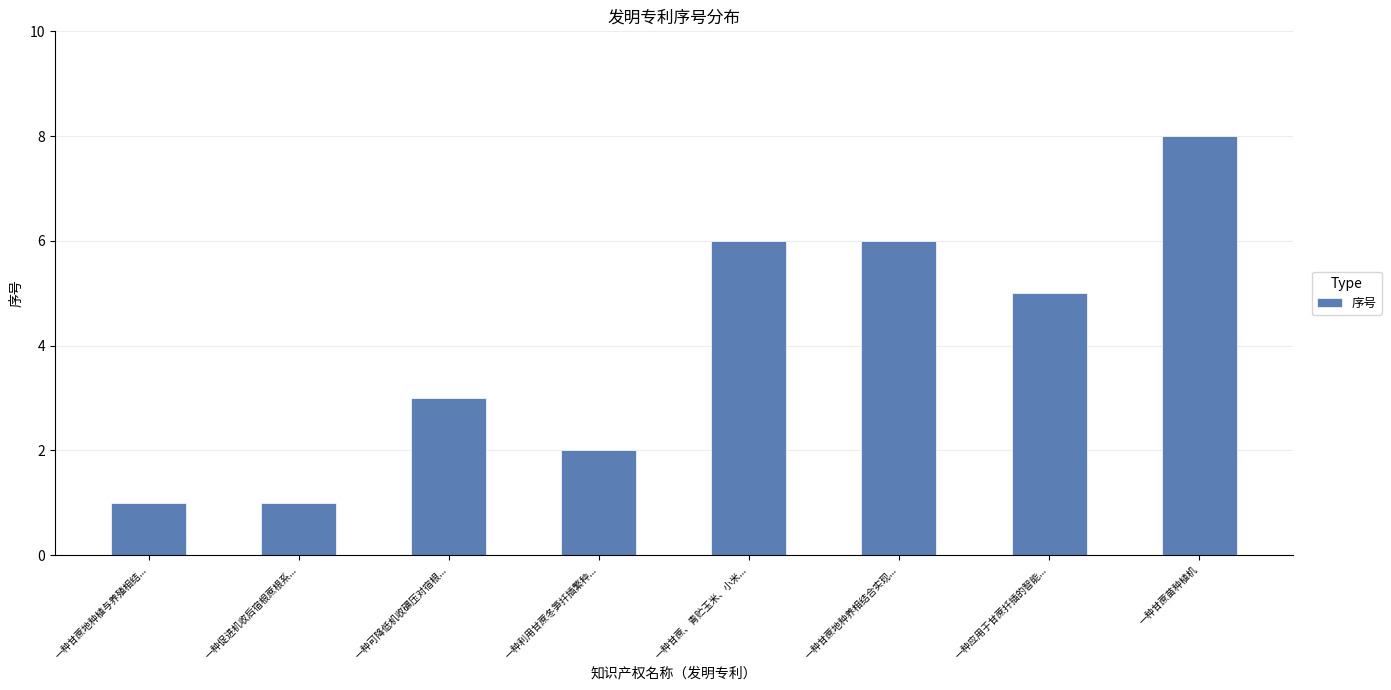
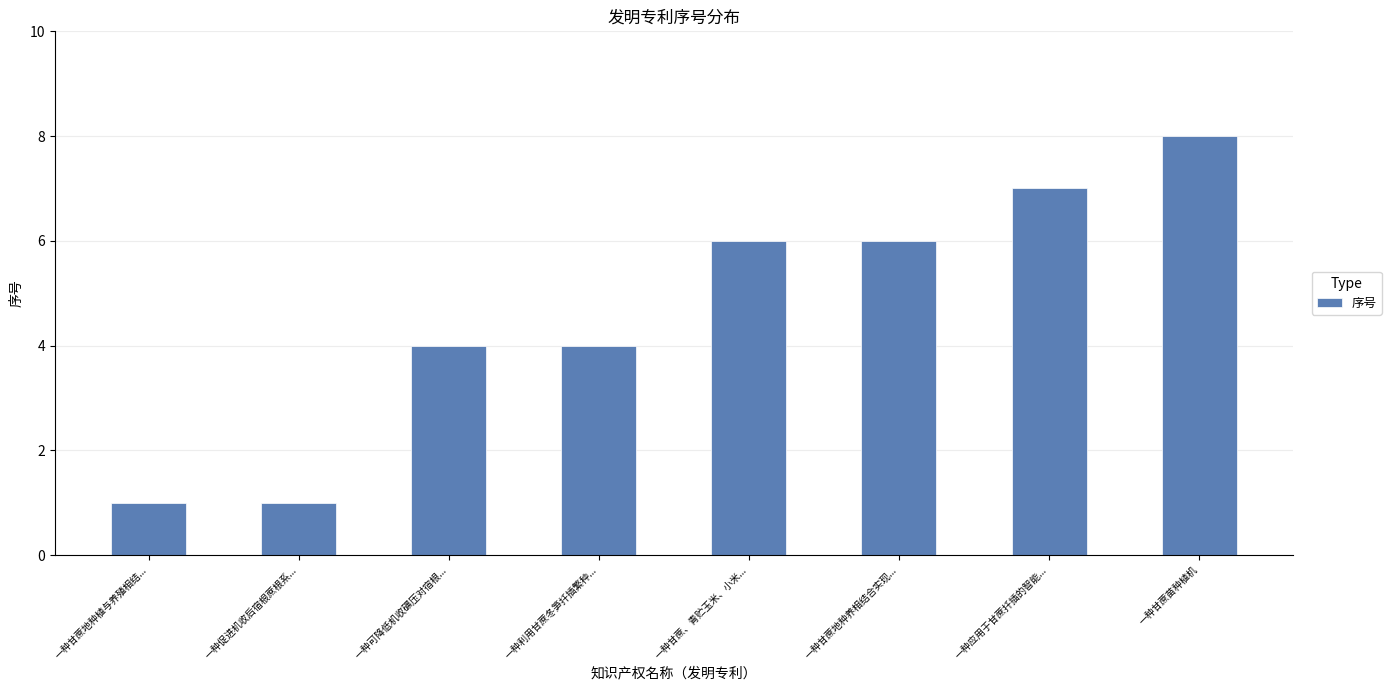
一种可降低机收碾压对宿根...: 3 -> 4
一种利用甘蔗冬笋扦插繁种...: 2 -> 4
一种应用于甘蔗扦插的智能...: 5 -> 7
